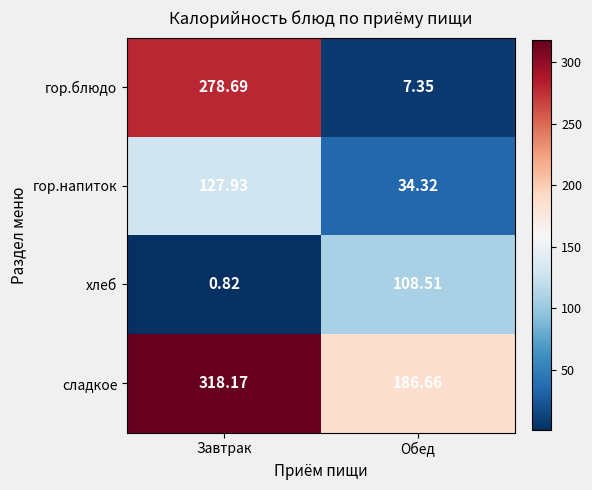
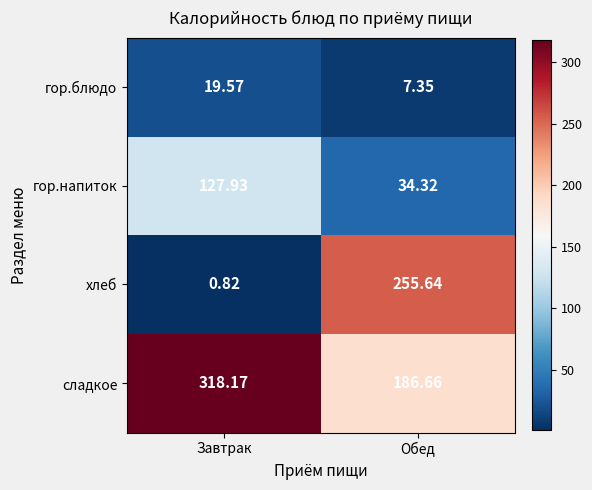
гор.блюдо, Завтрак: 278.69 -> 19.57
хлеб, Обед: 108.51 -> 255.64
